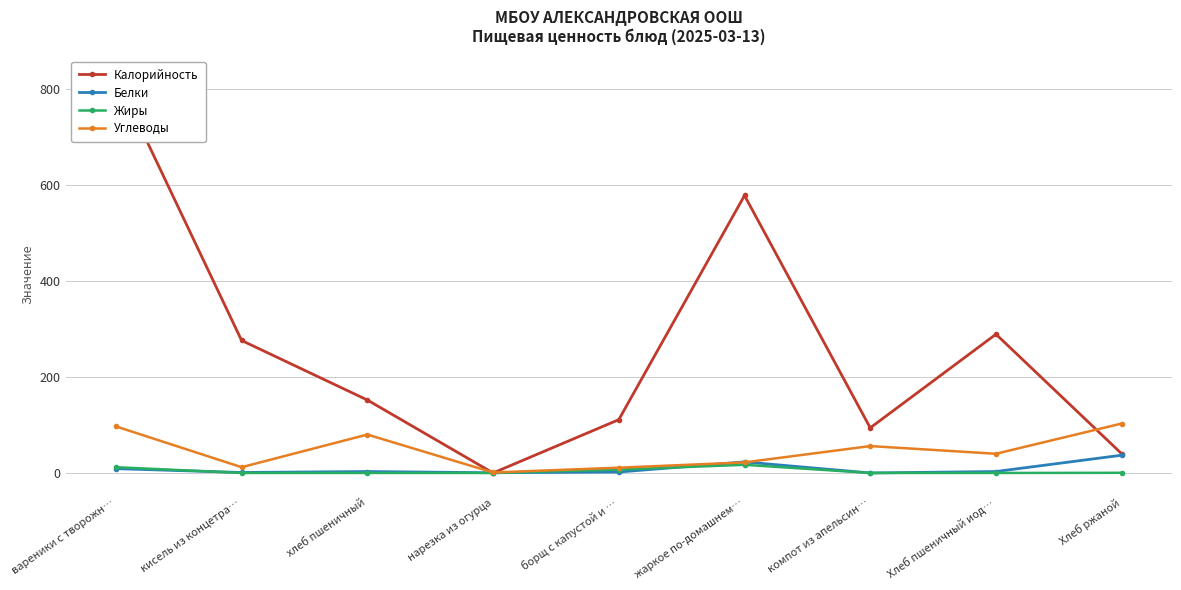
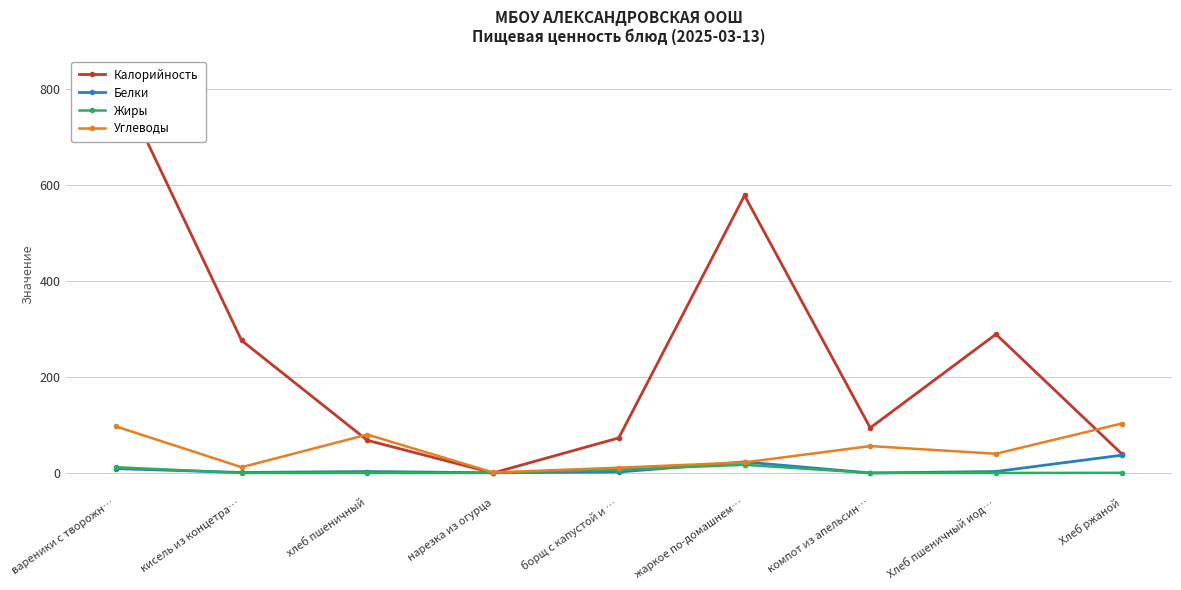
Калорийность, хлеб пшеничный: 150 -> 70
Калорийность, борщ с капустой и …: 110 -> 70
